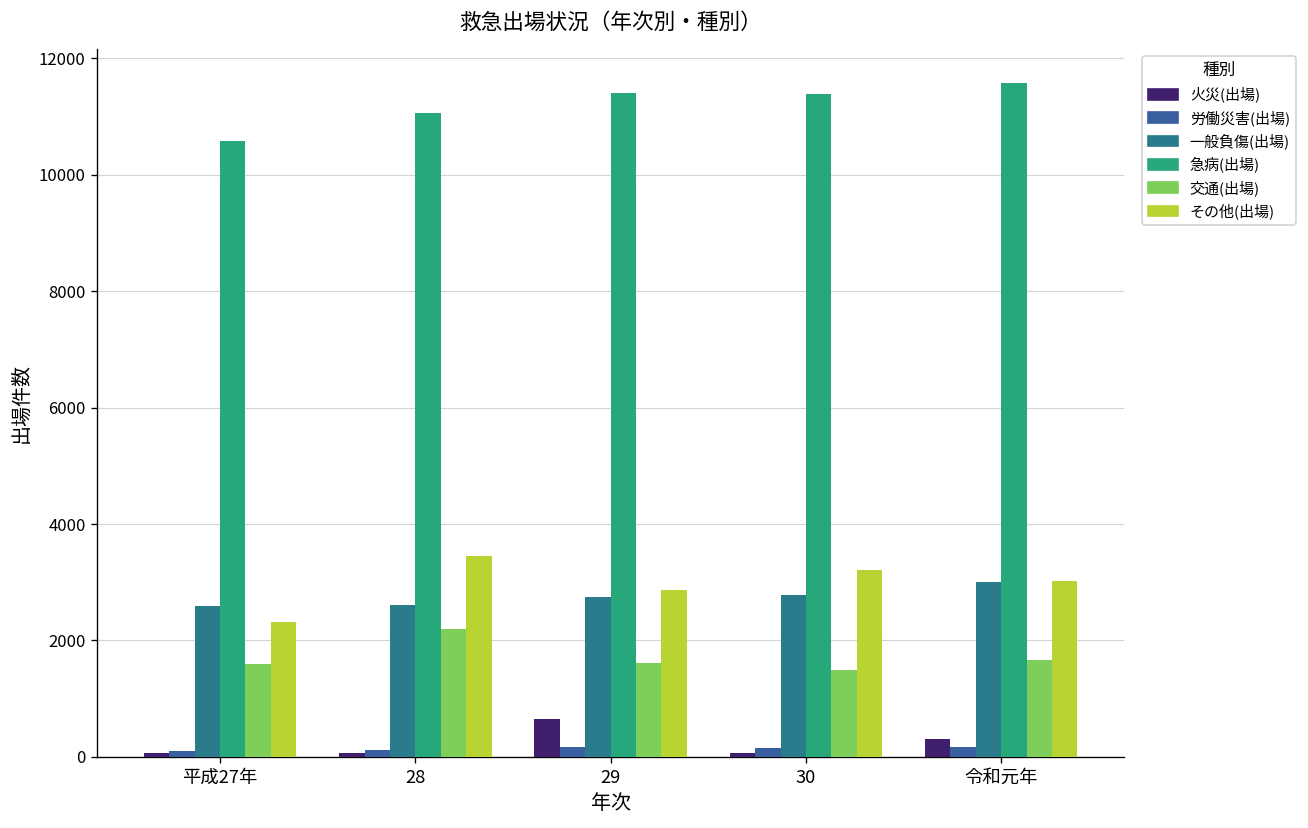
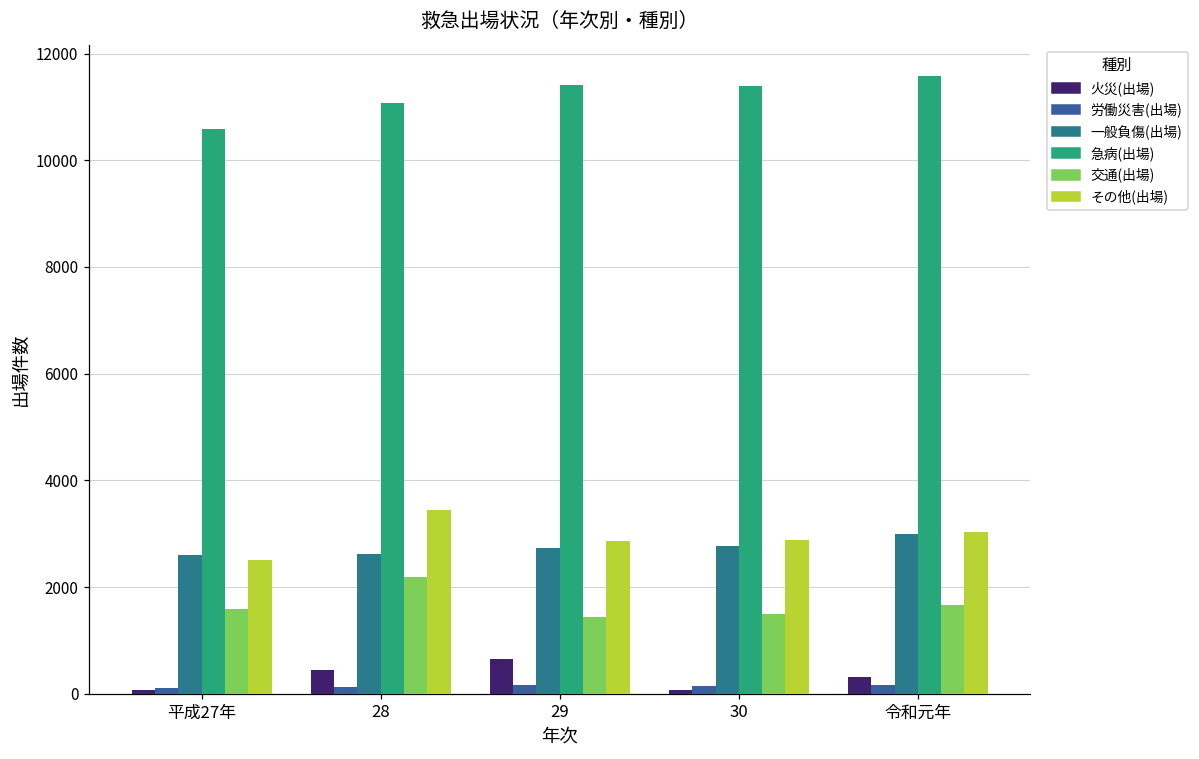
その他(出場), 平成27年: 2300 -> 2500
火災(出場), 28: 100 -> 400
交通(出場), 29: 1600 -> 1400
その他(出場), 30: 3200 -> 2900
